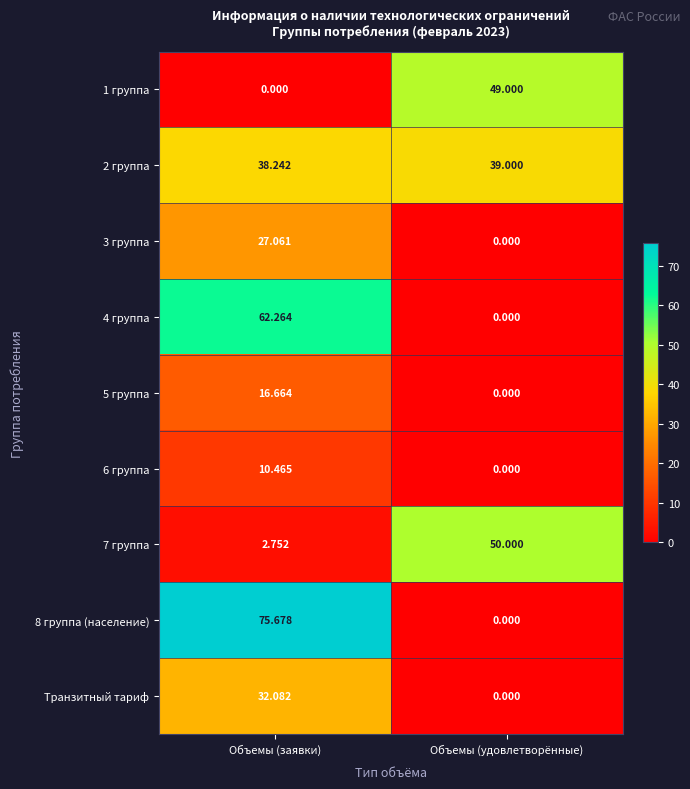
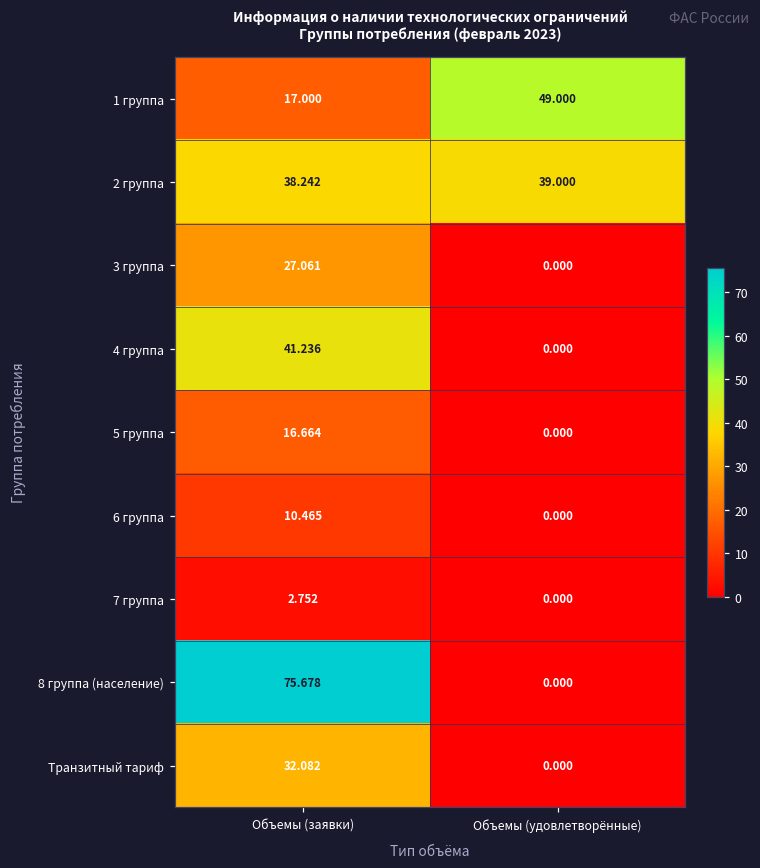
1 группа, Объемы (заявки): 0.000 -> 17.000
4 группа, Объемы (заявки): 62.264 -> 41.236
7 группа, Объемы (удовлетворённые): 50.000 -> 0.000
